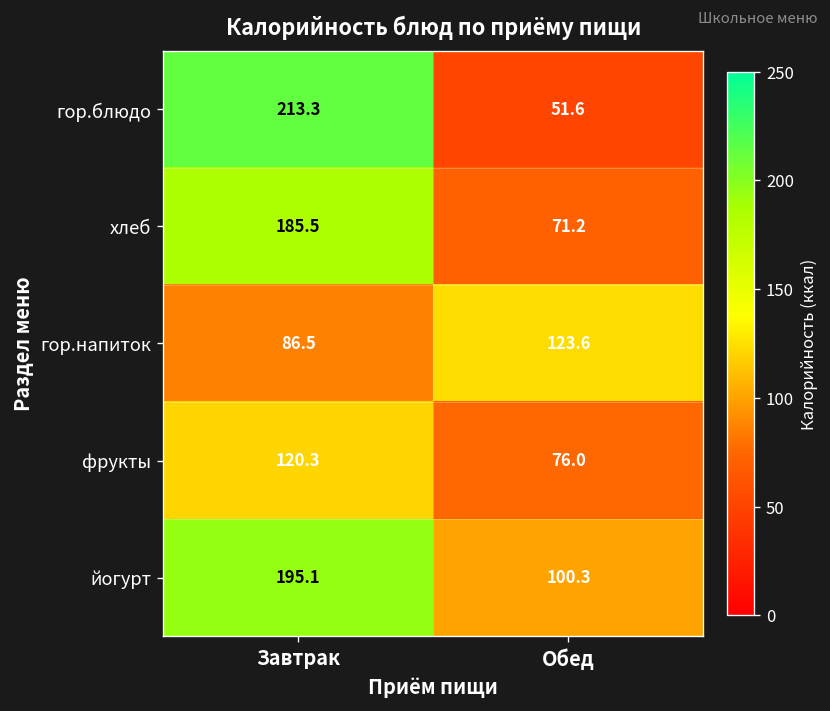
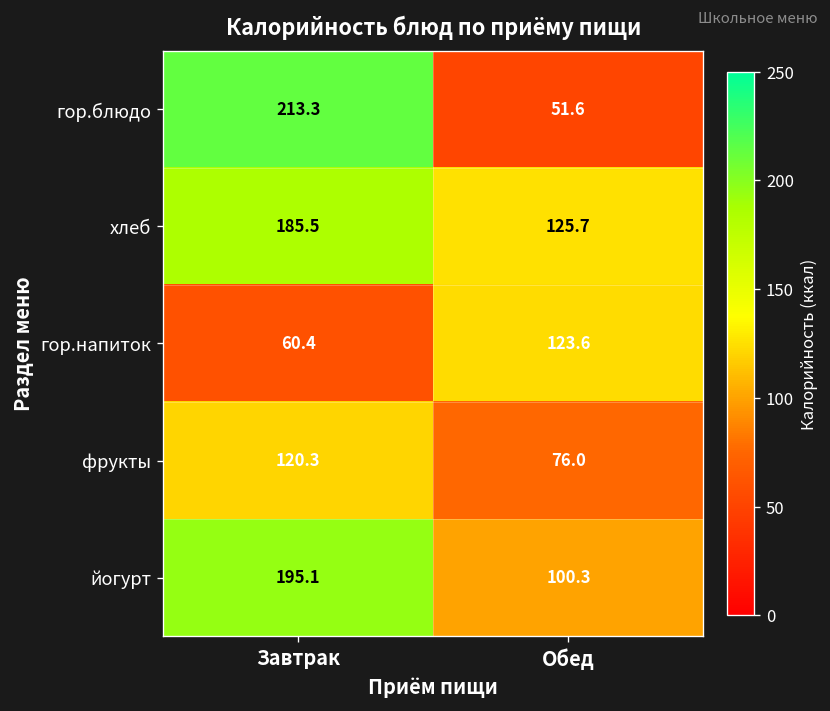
хлеб, Обед: 71.2 -> 125.7
гор.напиток, Завтрак: 86.5 -> 60.4
